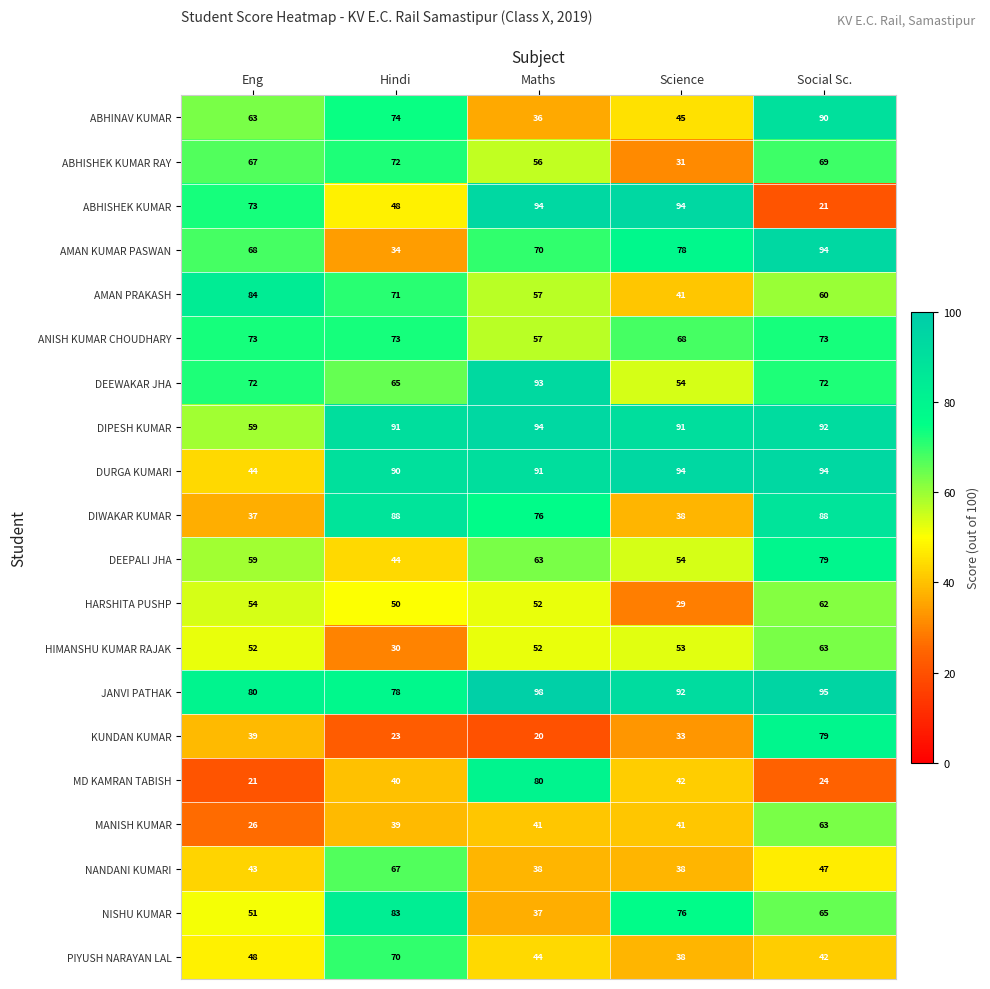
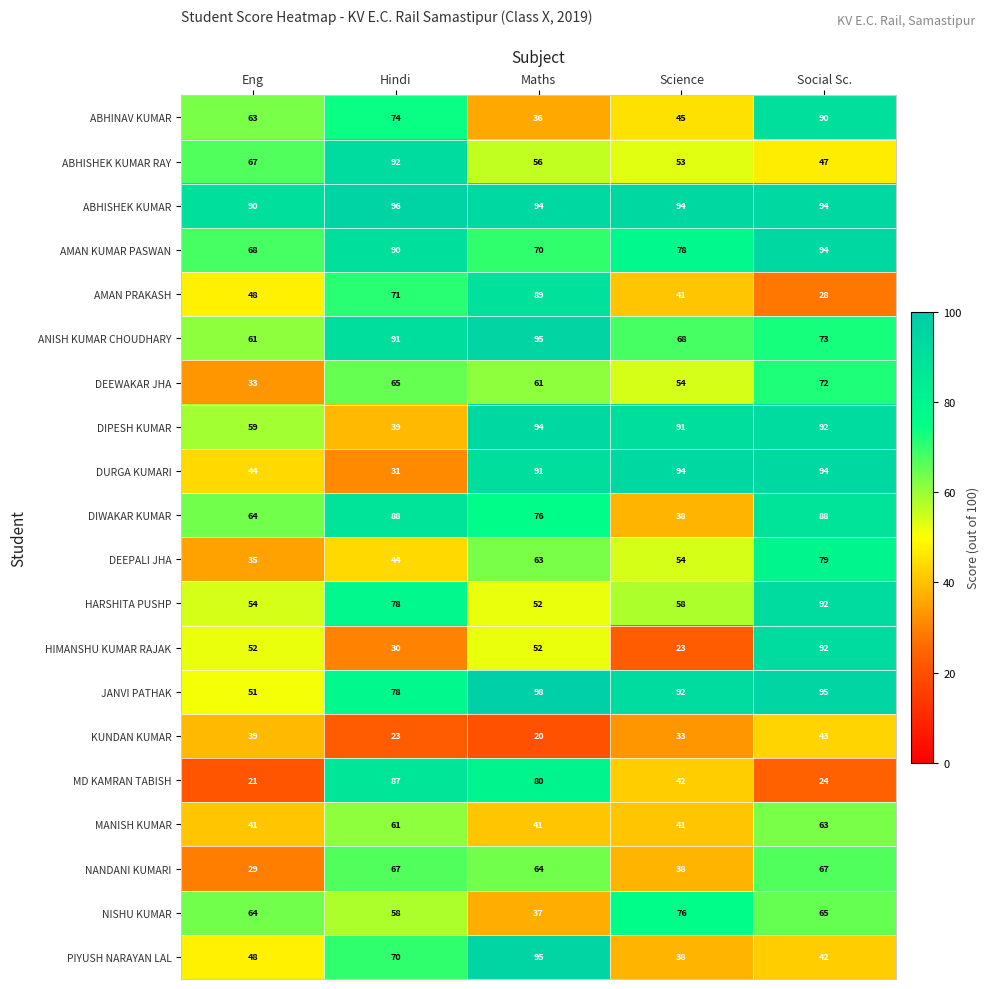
ABHISHEK KUMAR RAY, Hindi: 72 -> 92
ABHISHEK KUMAR RAY, Science: 31 -> 53
ABHISHEK KUMAR RAY, Social Sc.: 69 -> 47
ABHISHEK KUMAR, Eng: 73 -> 90
ABHISHEK KUMAR, Hindi: 48 -> 96
ABHISHEK KUMAR, Social Sc.: 21 -> 94
AMAN KUMAR PASWAN, Hindi: 34 -> 90
AMAN PRAKASH, Eng: 84 -> 48
AMAN PRAKASH, Maths: 57 -> 89
AMAN PRAKASH, Social Sc.: 60 -> 28
ANISH KUMAR CHOUDHARY, Eng: 73 -> 61
ANISH KUMAR CHOUDHARY, Hindi: 73 -> 91
ANISH KUMAR CHOUDHARY, Maths: 57 -> 95
DEEWAKAR JHA, Eng: 72 -> 33
DEEWAKAR JHA, Maths: 93 -> 61
DIPESH KUMAR, Hindi: 91 -> 39
DURGA KUMARI, Hindi: 90 -> 31
DIWAKAR KUMAR, Eng: 37 -> 64
DEEPALI JHA, Eng: 59 -> 35
HARSHITA PUSHP, Hindi: 50 -> 78
HARSHITA PUSHP, Science: 29 -> 58
HARSHITA PUSHP, Social Sc.: 62 -> 92
HIMANSHU KUMAR RAJAK, Science: 53 -> 23
HIMANSHU KUMAR RAJAK, Social Sc.: 63 -> 92
JANVI PATHAK, Eng: 80 -> 51
KUNDAN KUMAR, Social Sc.: 79 -> 43
MD KAMRAN TABISH, Hindi: 40 -> 87
MANISH KUMAR, Eng: 26 -> 41
MANISH KUMAR, Hindi: 39 -> 61
NANDANI KUMARI, Eng: 43 -> 29
NANDANI KUMARI, Maths: 38 -> 64
NANDANI KUMARI, Social Sc.: 47 -> 67
NISHU KUMAR, Eng: 51 -> 64
NISHU KUMAR, Hindi: 83 -> 58
PIYUSH NARAYAN LAL, Maths: 44 -> 95
